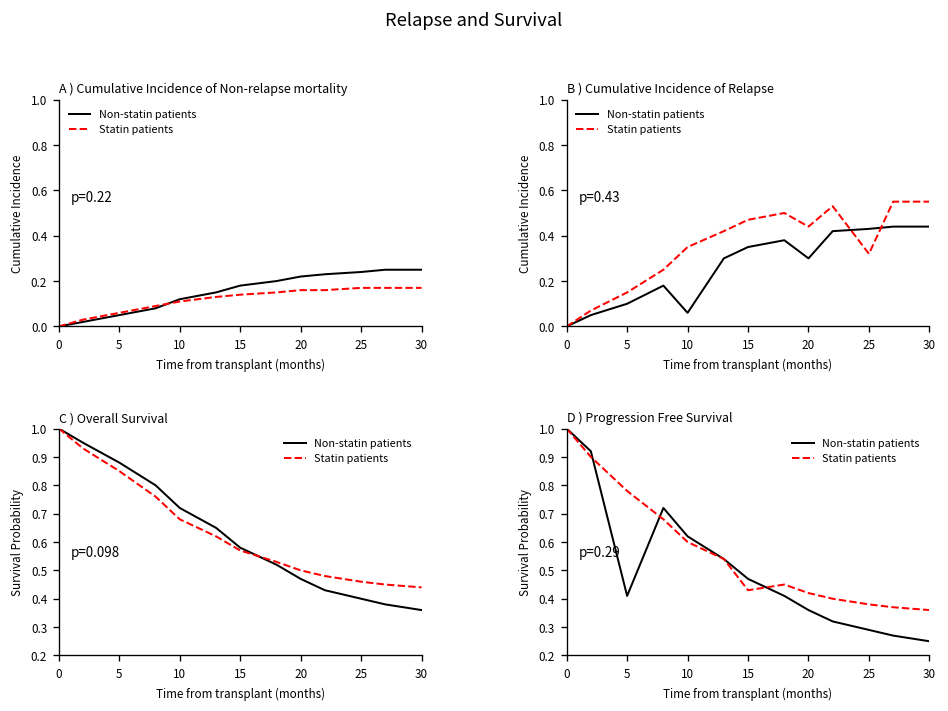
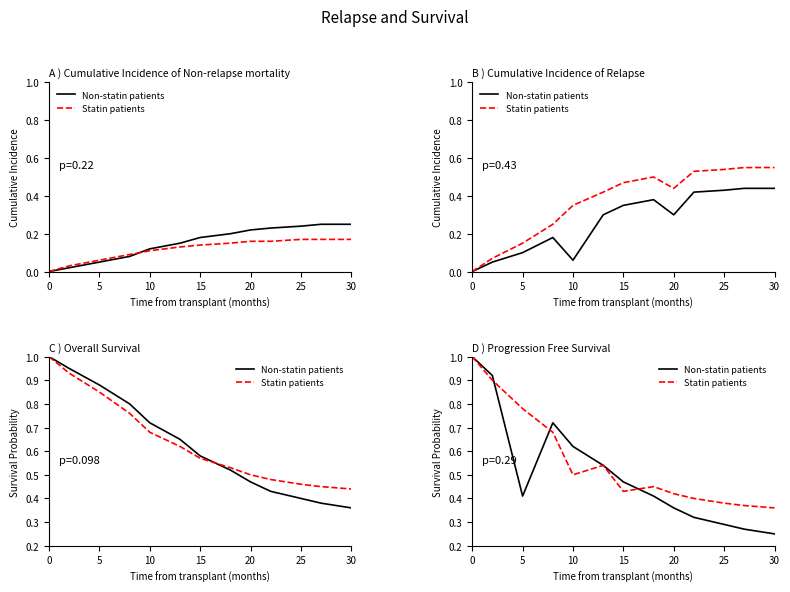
B ) Cumulative Incidence of Relapse, Statin patients, 25: 0.32 -> 0.54
D ) Progression Free Survival, Statin patients, 10: 0.6 -> 0.5
